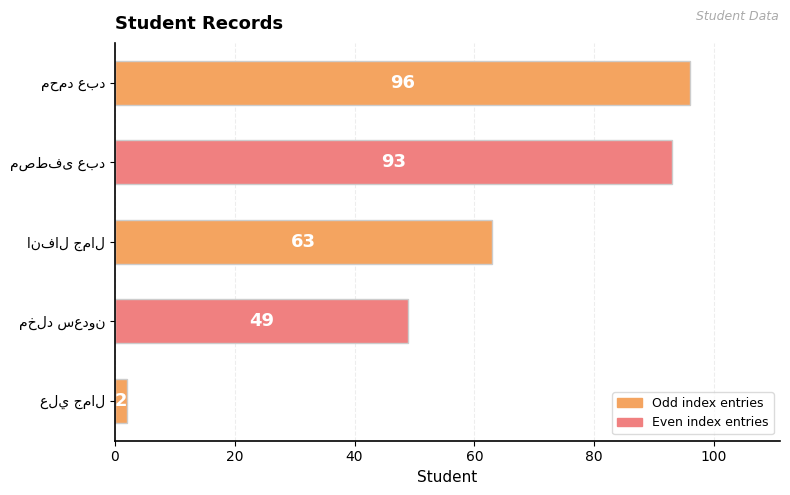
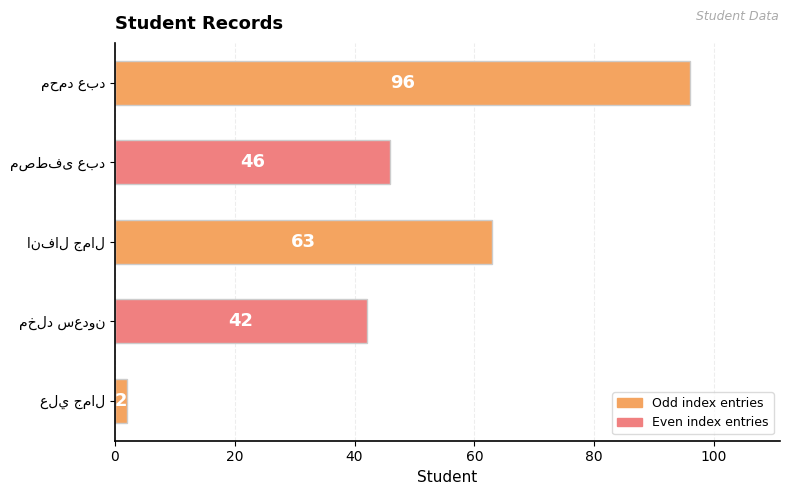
مصطفى عبد: 93 -> 46
مخلد سعدون: 49 -> 42
